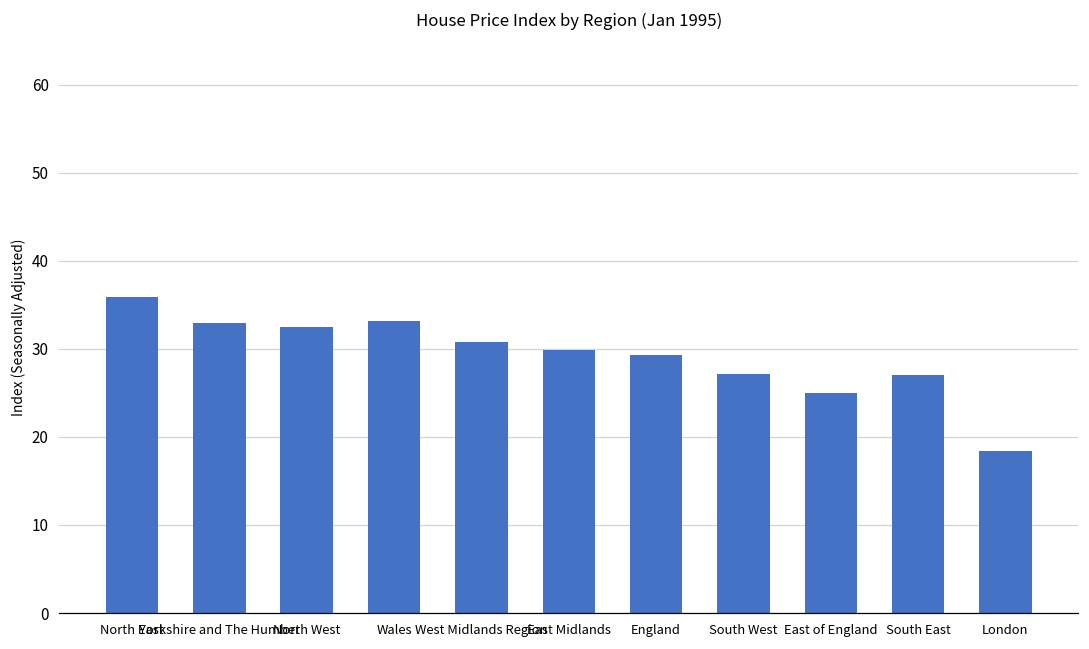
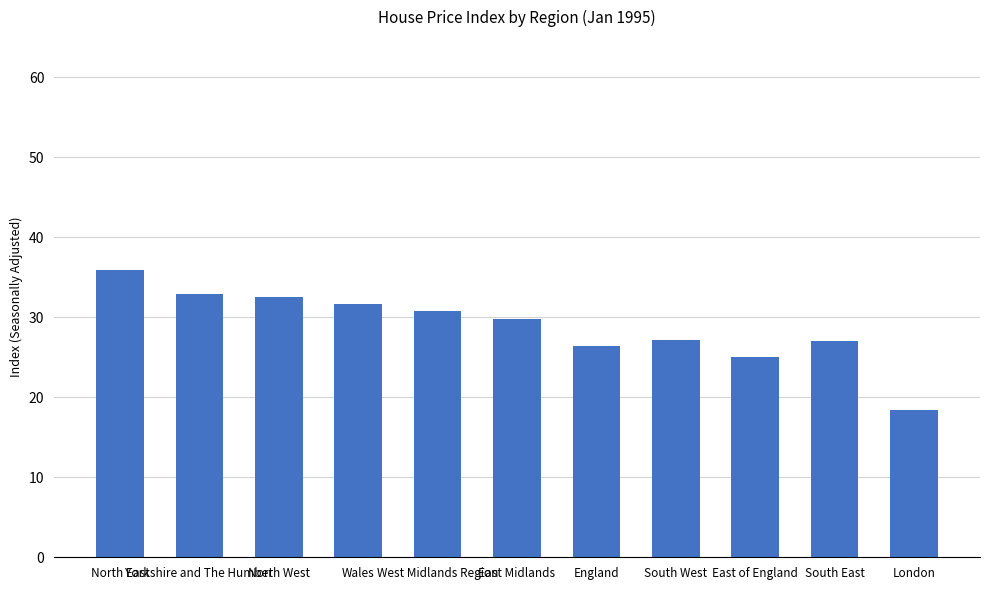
Wales: 33 -> 32
England: 29 -> 26
